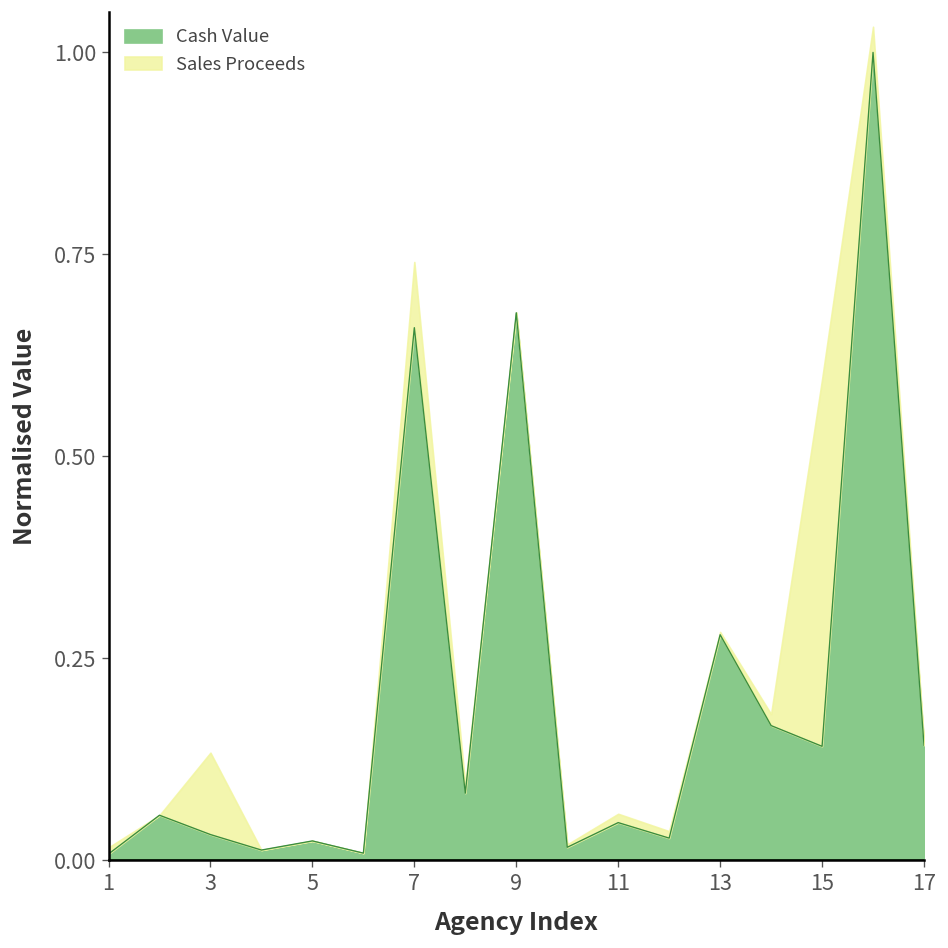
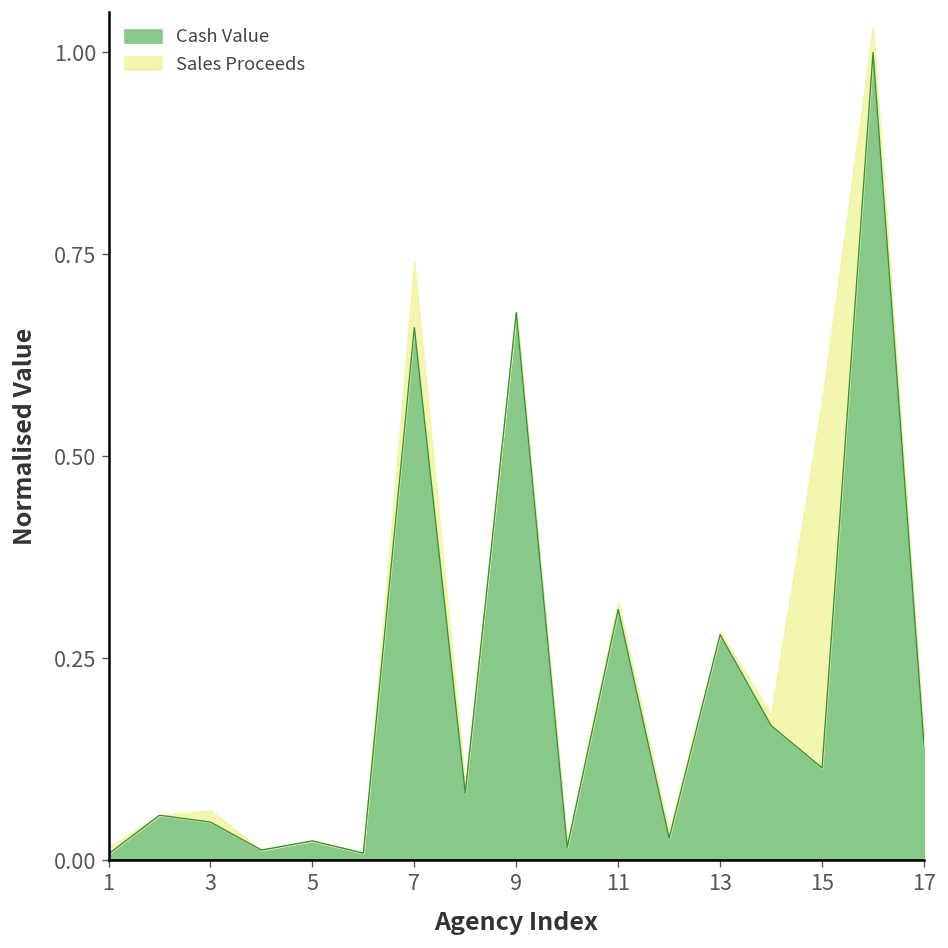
Cash Value, 3: 0.03 -> 0.05
Sales Proceeds, 3: 0.10 -> 0.01
Cash Value, 11: 0.05 -> 0.31
Cash Value, 15: 0.14 -> 0.11
